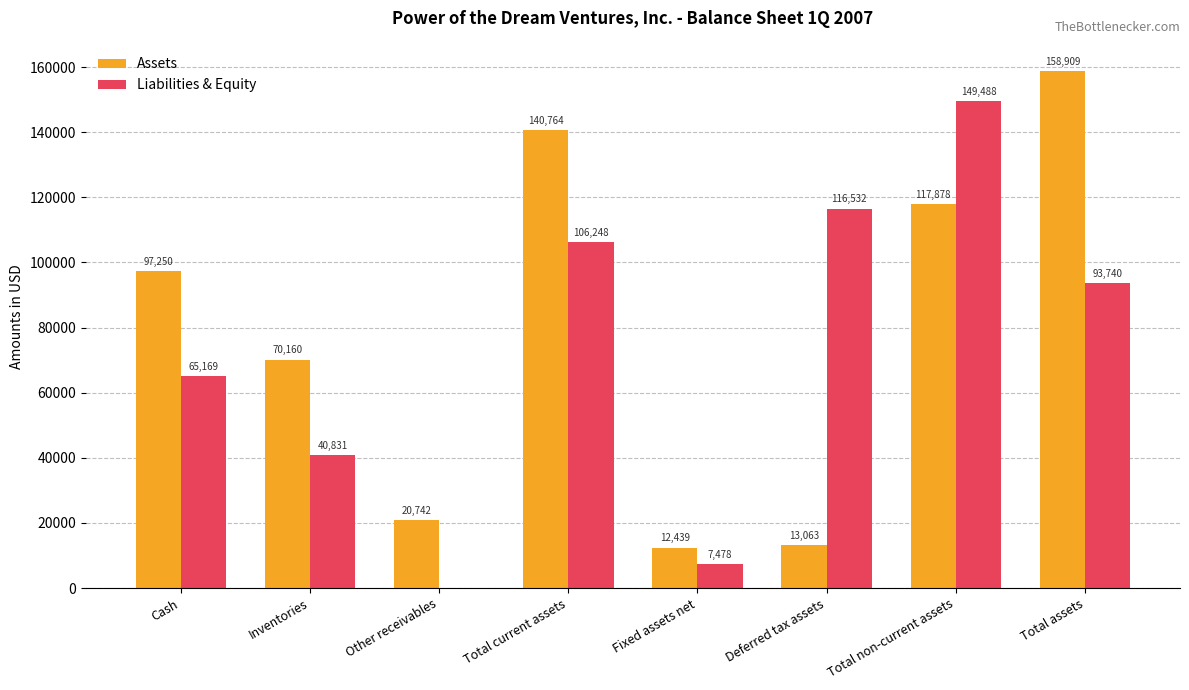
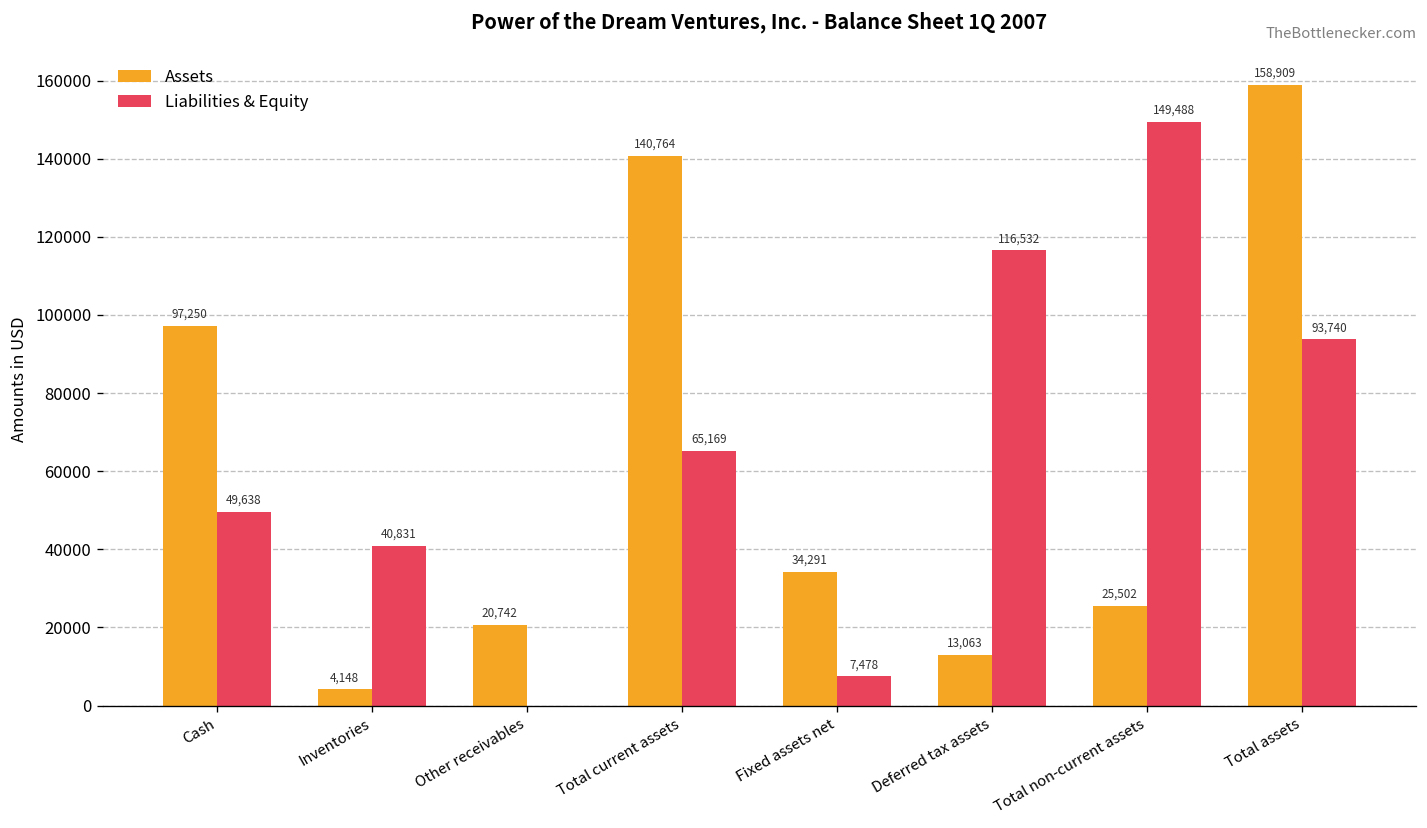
Liabilities & Equity, Cash: 65,169 -> 49,638
Assets, Inventories: 70,160 -> 4,148
Liabilities & Equity, Total current assets: 106,248 -> 65,169
Assets, Fixed assets net: 12,439 -> 34,291
Assets, Total non-current assets: 117,878 -> 25,502
